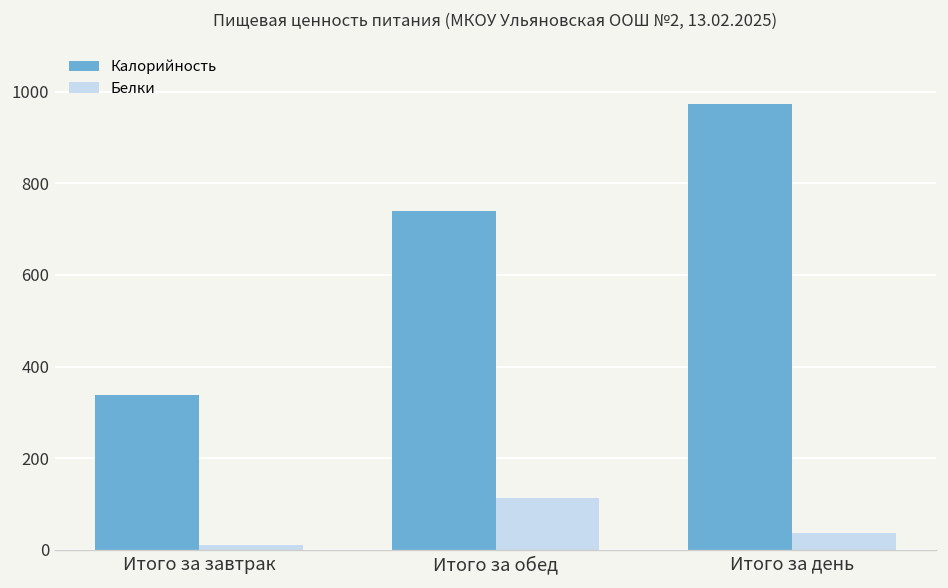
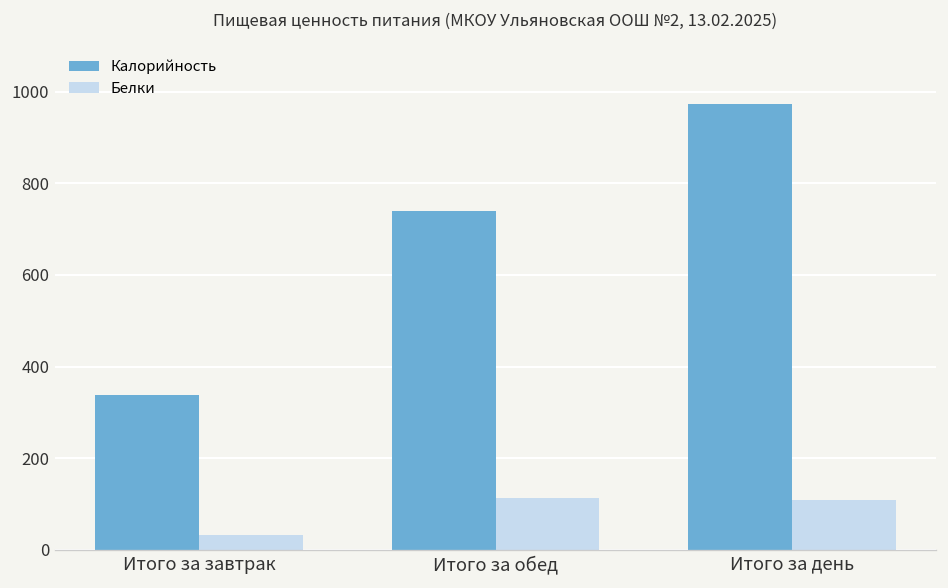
Белки, Итого за завтрак: 10 -> 30
Белки, Итого за день: 40 -> 110
